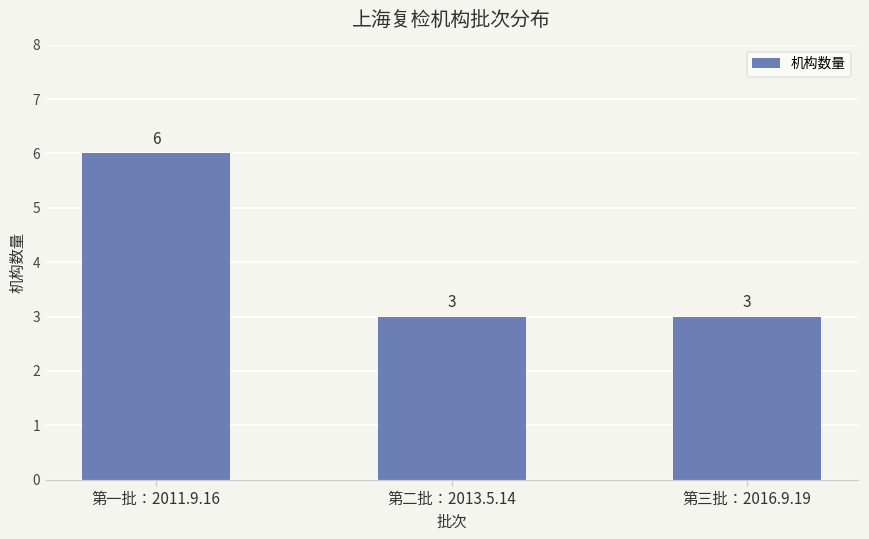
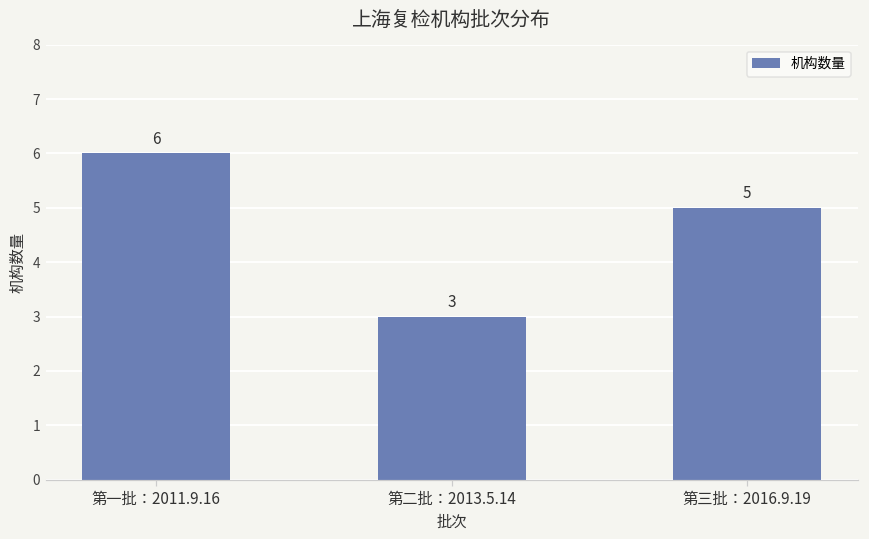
第三批：2016.9.19: 3 -> 5
